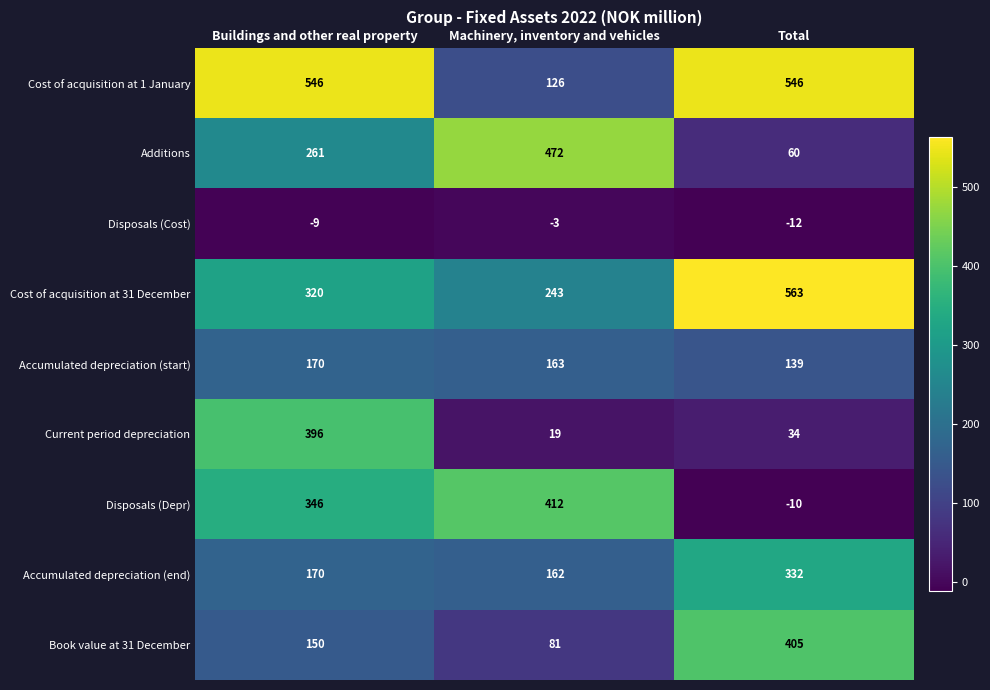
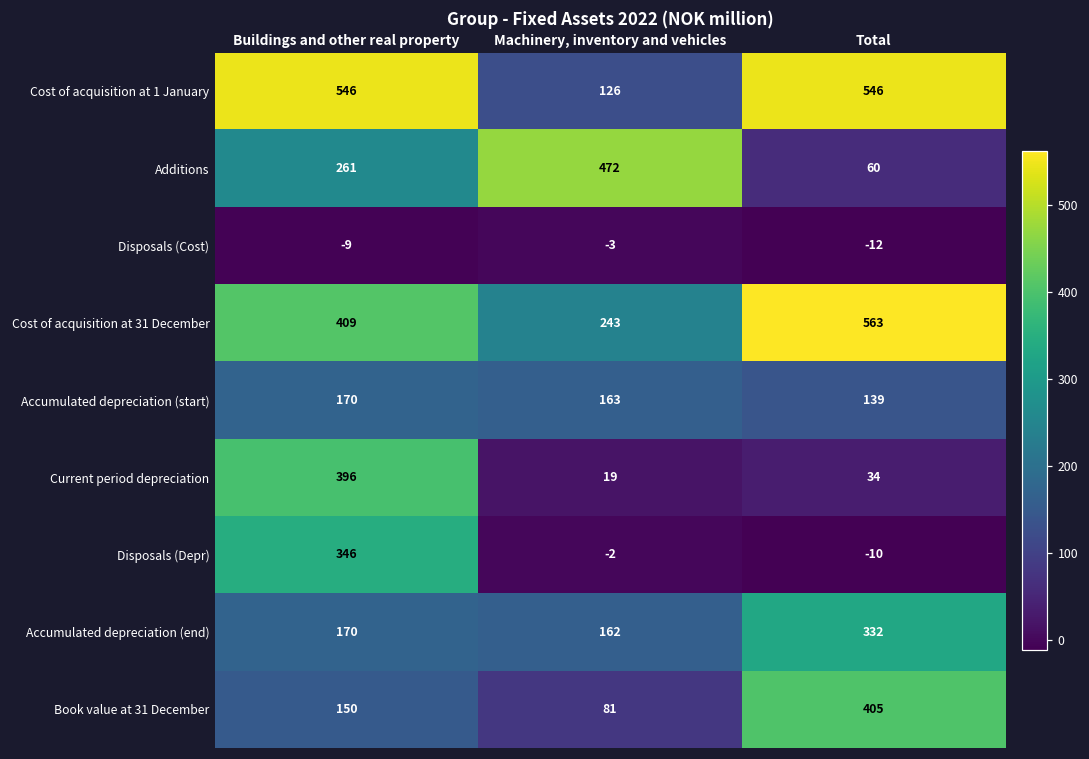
Cost of acquisition at 31 December, Buildings and other real property: 320 -> 409
Disposals (Depr), Machinery, inventory and vehicles: 412 -> -2
